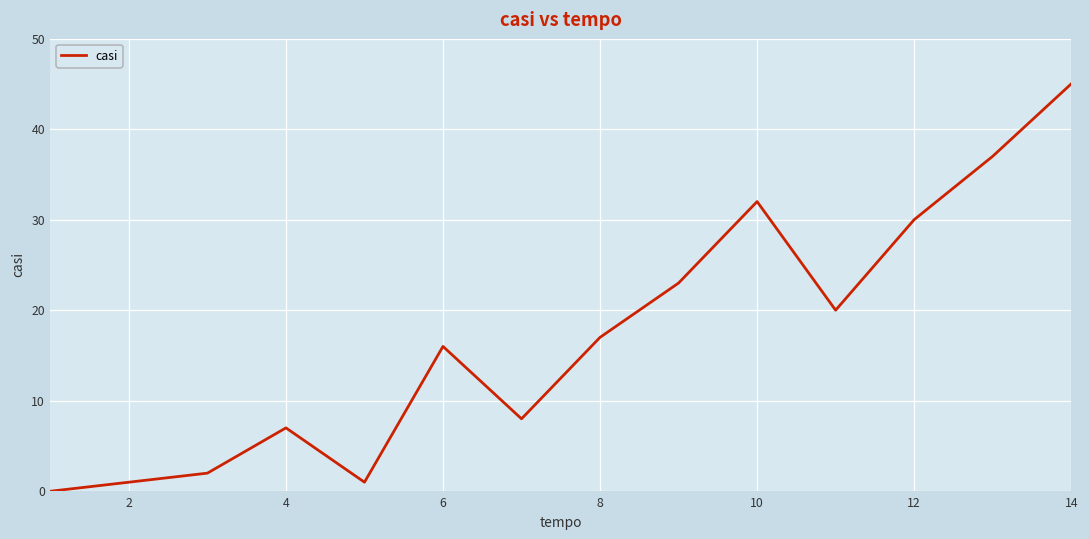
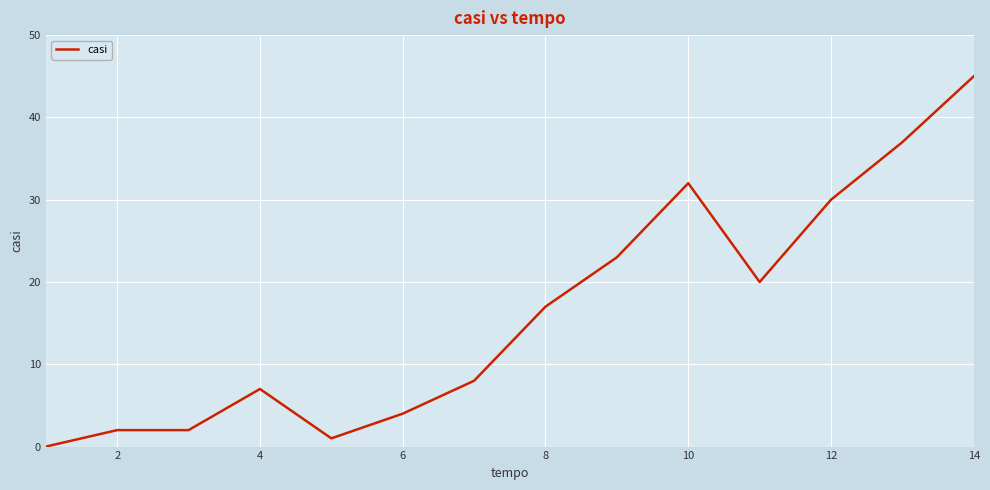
2: 1 -> 2
6: 16 -> 4
